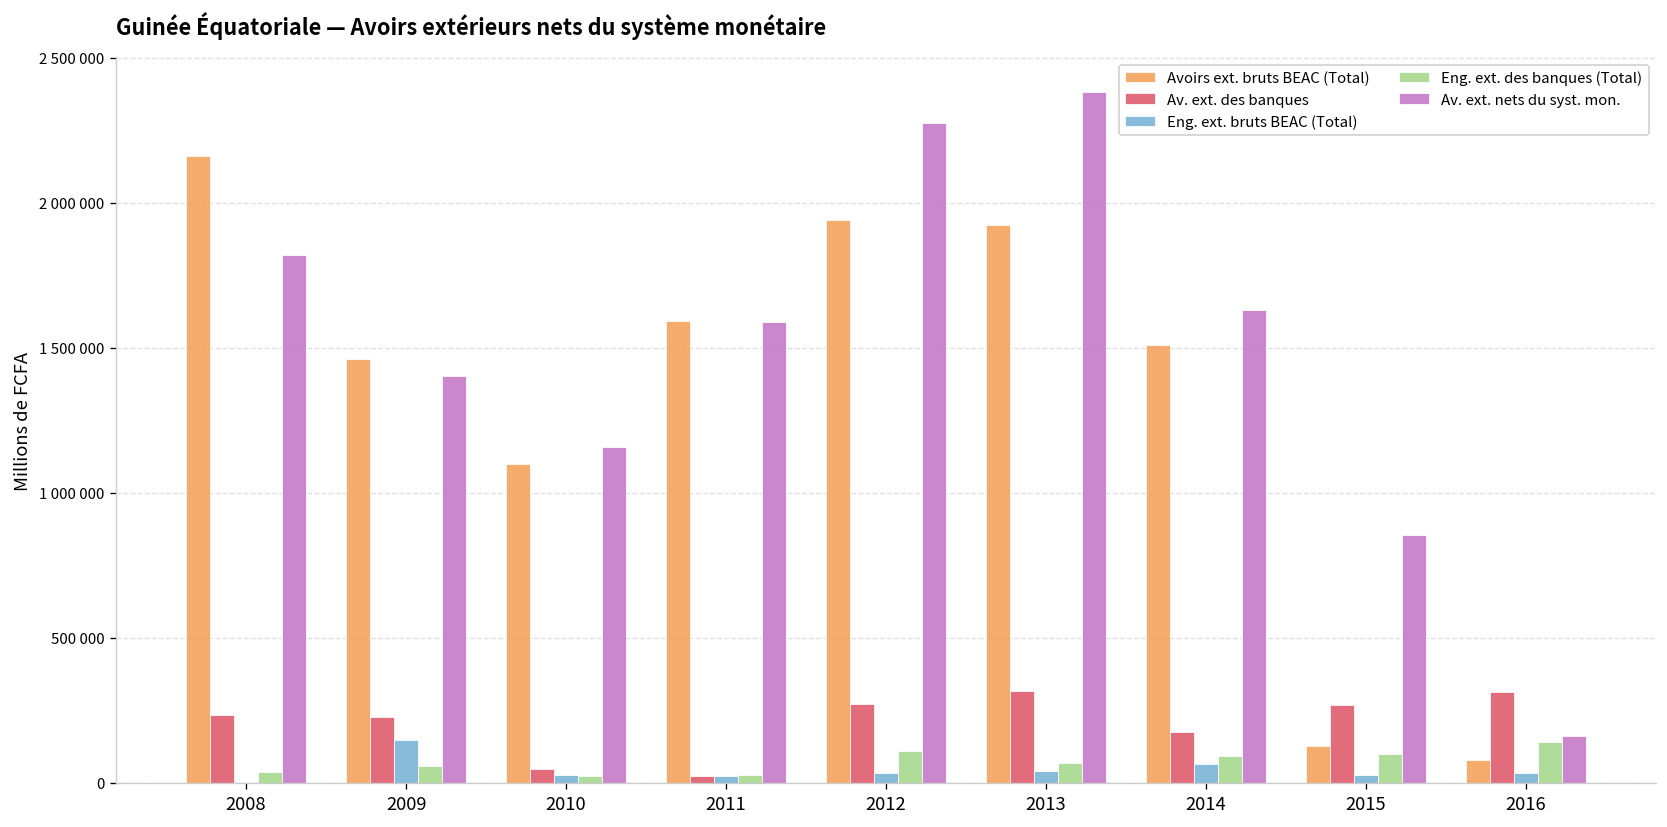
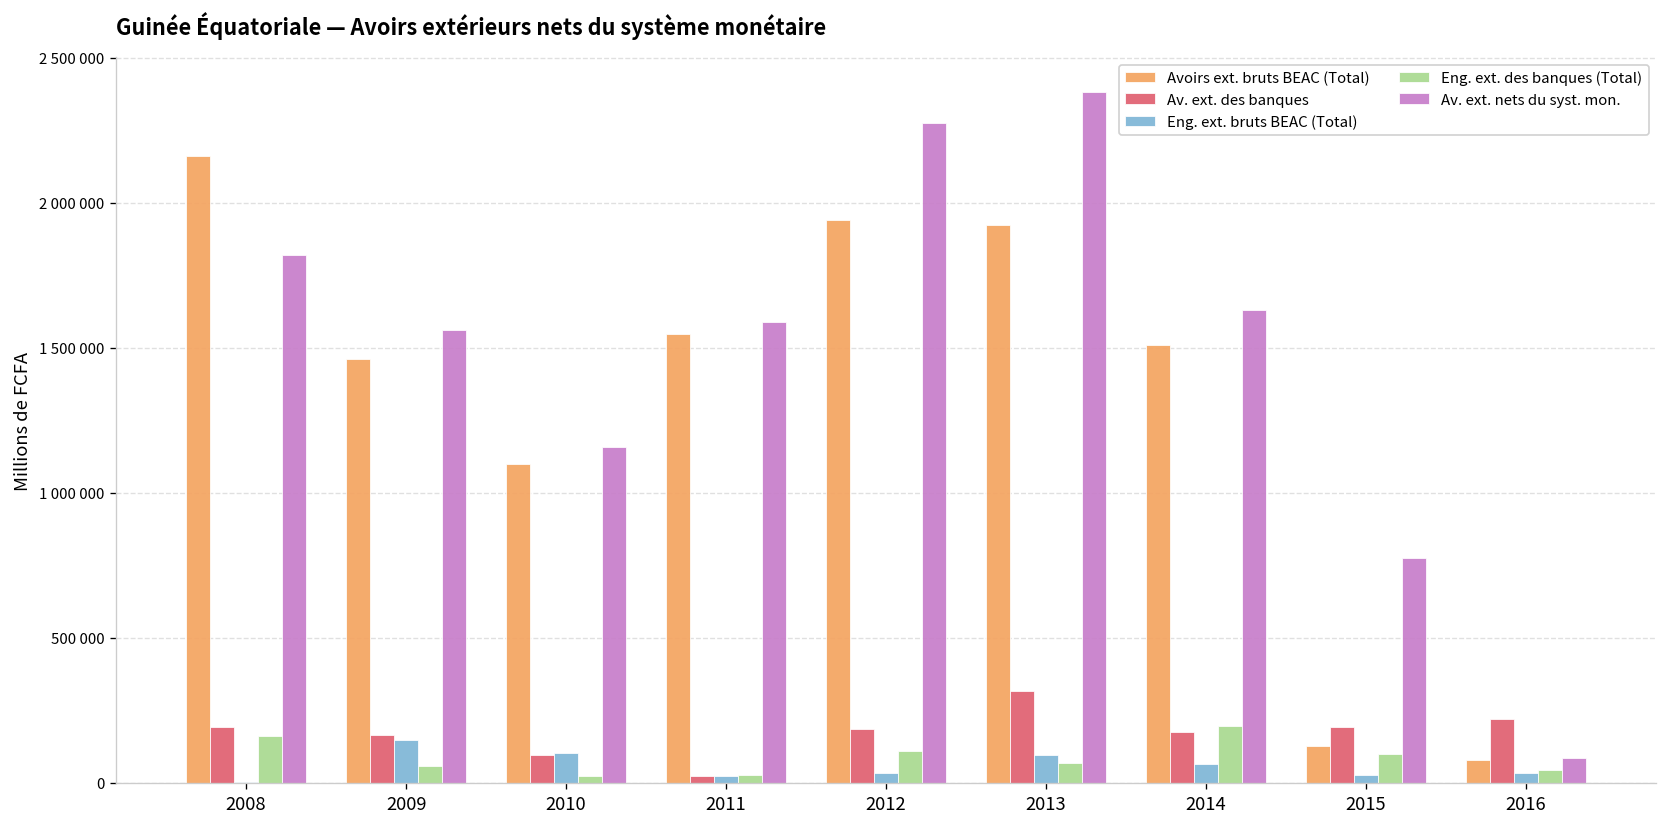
Av. ext. des banques, 2008: 230000 -> 190000
Eng. ext. des banques (Total), 2008: 40000 -> 160000
Av. ext. des banques, 2009: 230000 -> 160000
Av. ext. nets du syst. mon., 2009: 1400000 -> 1560000
Av. ext. des banques, 2010: 50000 -> 100000
Eng. ext. bruts BEAC (Total), 2010: 30000 -> 100000
Avoirs ext. bruts BEAC (Total), 2011: 1590000 -> 1550000
Av. ext. des banques, 2012: 270000 -> 190000
Eng. ext. bruts BEAC (Total), 2013: 40000 -> 100000
Eng. ext. des banques (Total), 2014: 90000 -> 190000
Av. ext. des banques, 2015: 270000 -> 190000
Av. ext. nets du syst. mon., 2015: 850000 -> 780000
Av. ext. des banques, 2016: 310000 -> 220000
Eng. ext. des banques (Total), 2016: 140000 -> 50000
Av. ext. nets du syst. mon., 2016: 160000 -> 90000
